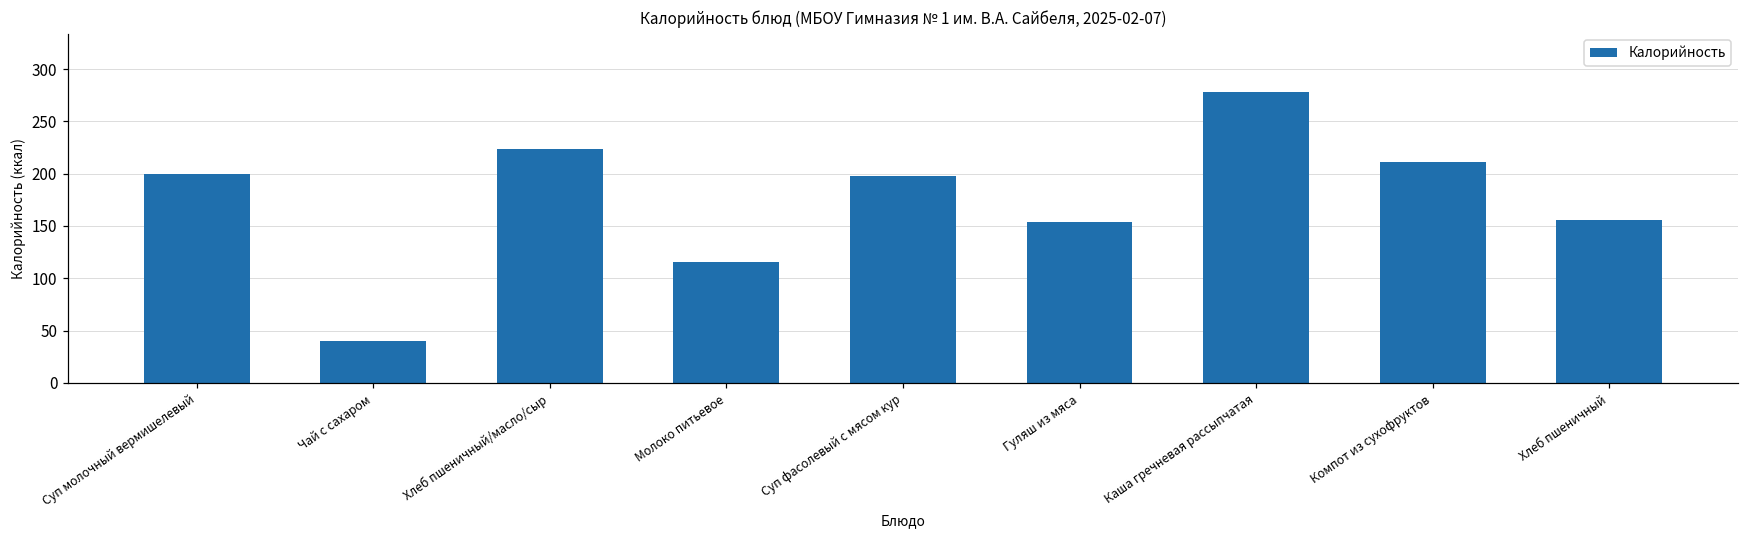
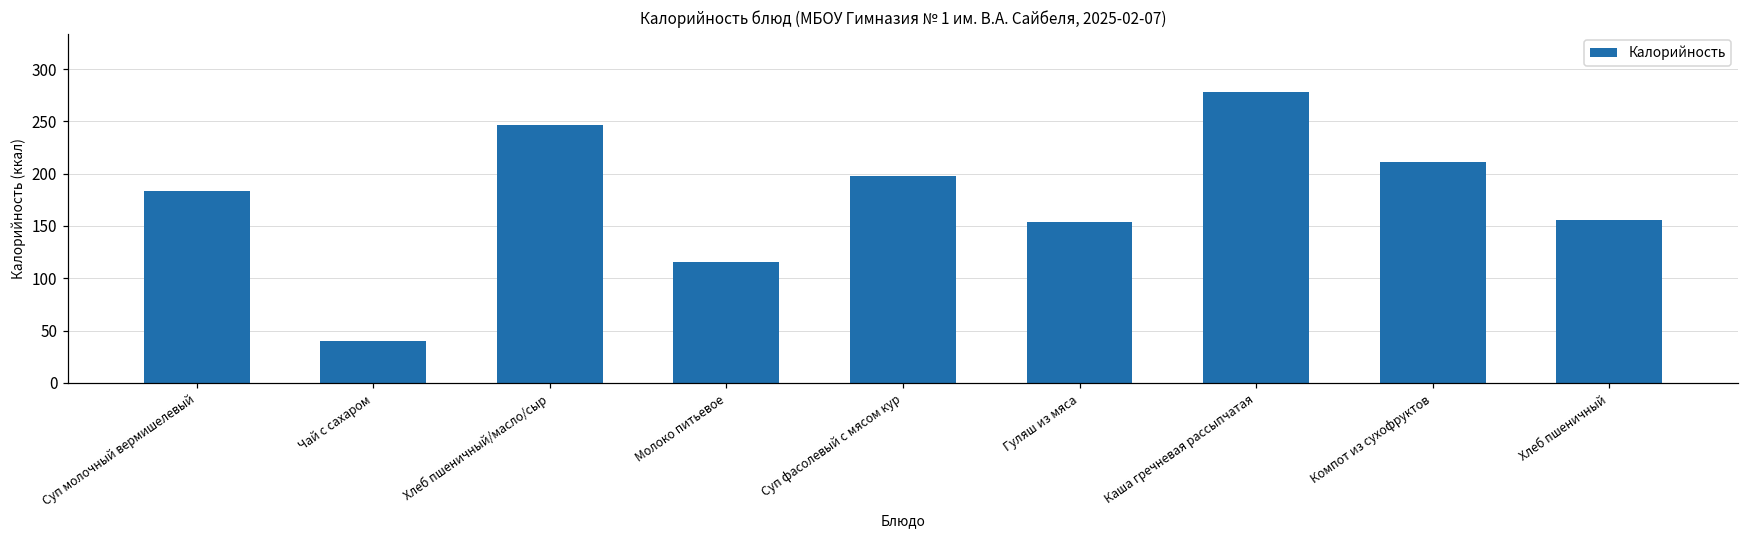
Суп молочный вермишелевый: 200 -> 180
Хлеб пшеничный/масло/сыр: 220 -> 250
